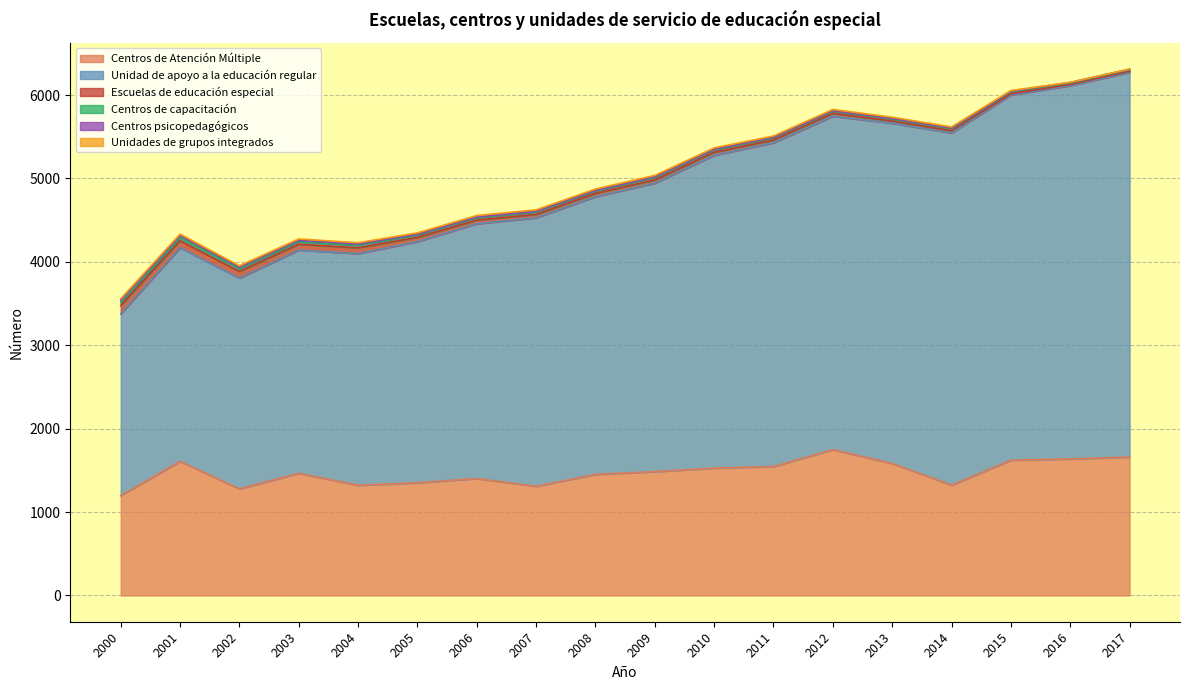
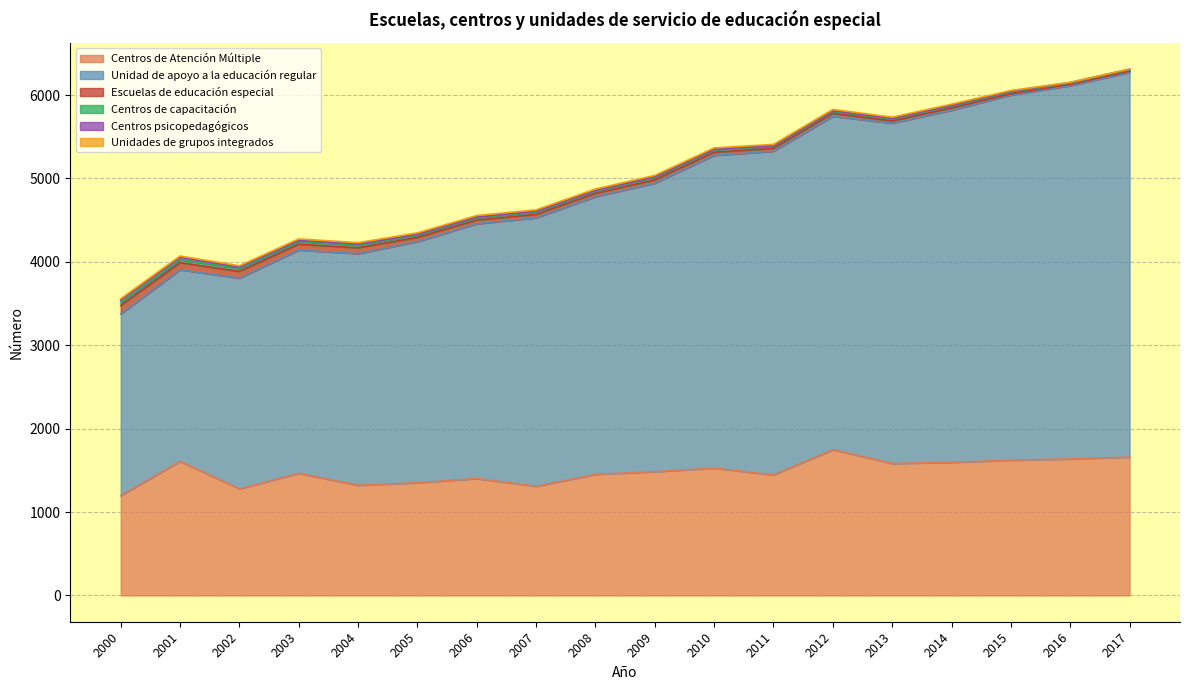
Unidad de apoyo a la educación regular, 2001: 2600 -> 2300
Centros de Atención Múltiple, 2011: 1500 -> 1400
Centros de Atención Múltiple, 2014: 1300 -> 1600
